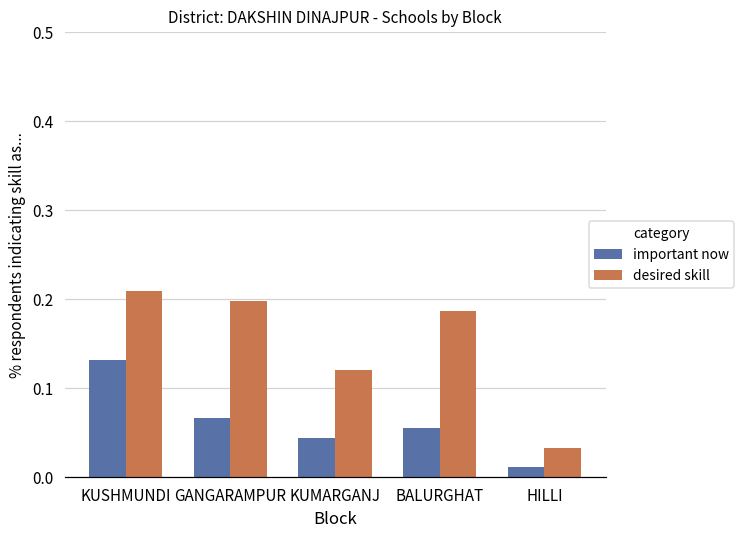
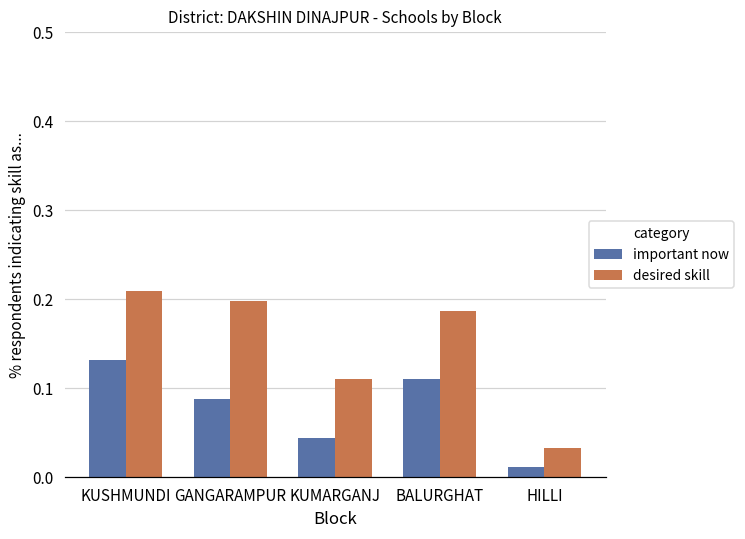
important now, GANGARAMPUR: 0.07 -> 0.09
desired skill, KUMARGANJ: 0.12 -> 0.11
important now, BALURGHAT: 0.05 -> 0.11
